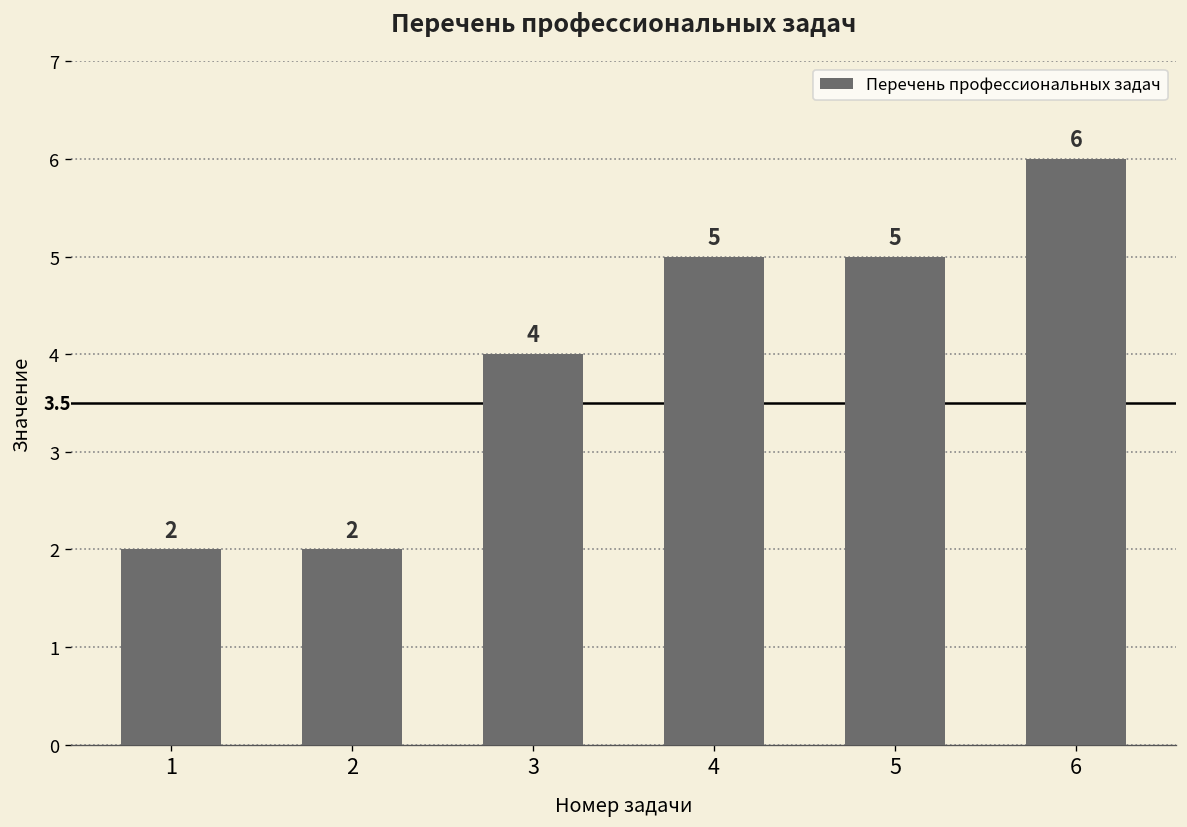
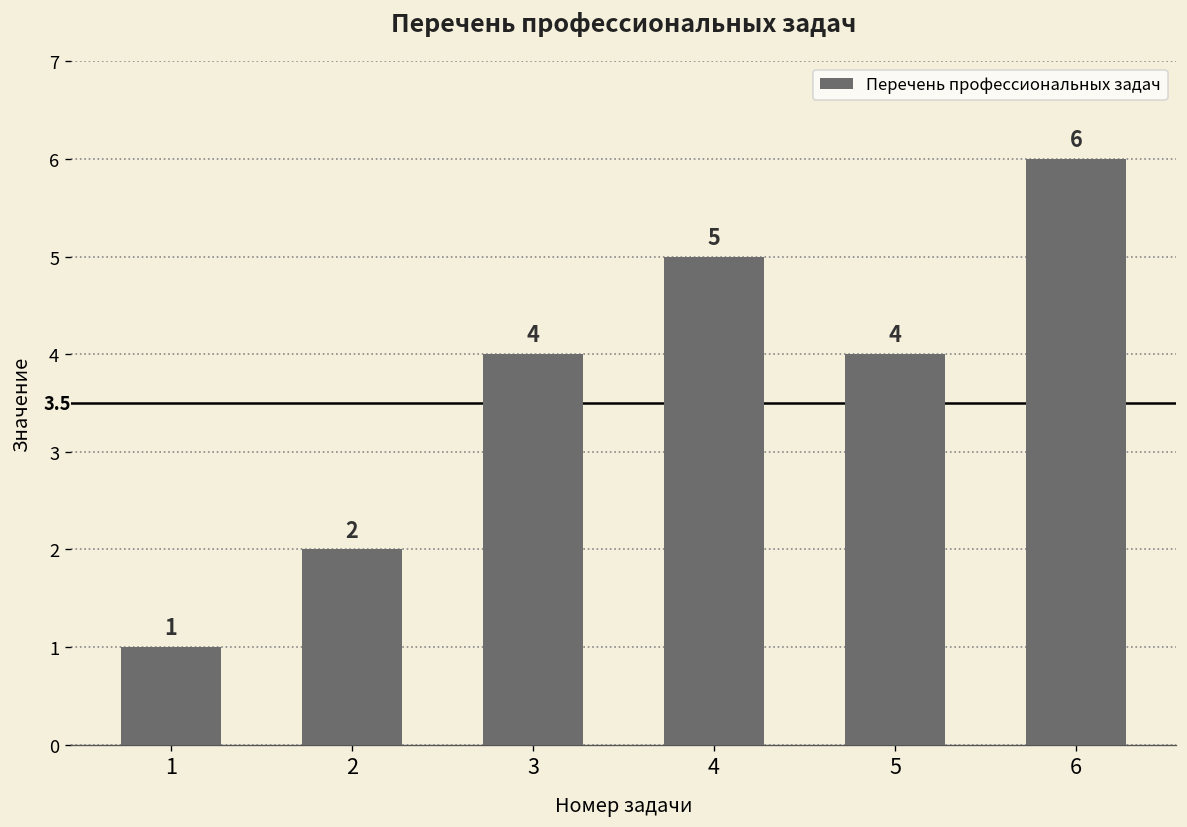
1: 2 -> 1
5: 5 -> 4
